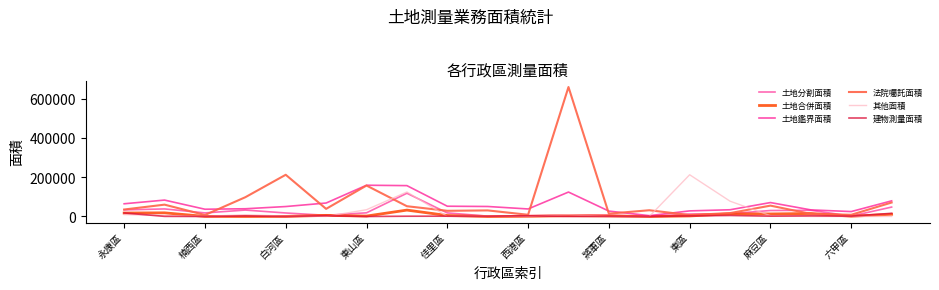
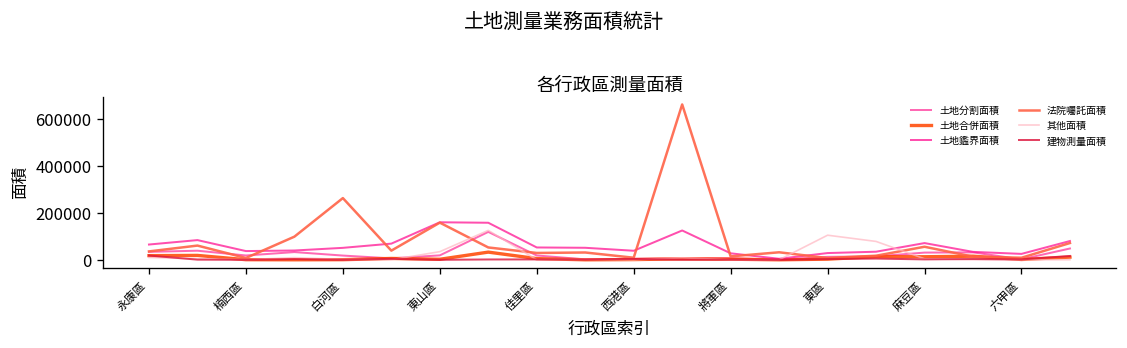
法院囑託面積, 白河區: 210000 -> 260000
其他面積, 東區: 210000 -> 100000
